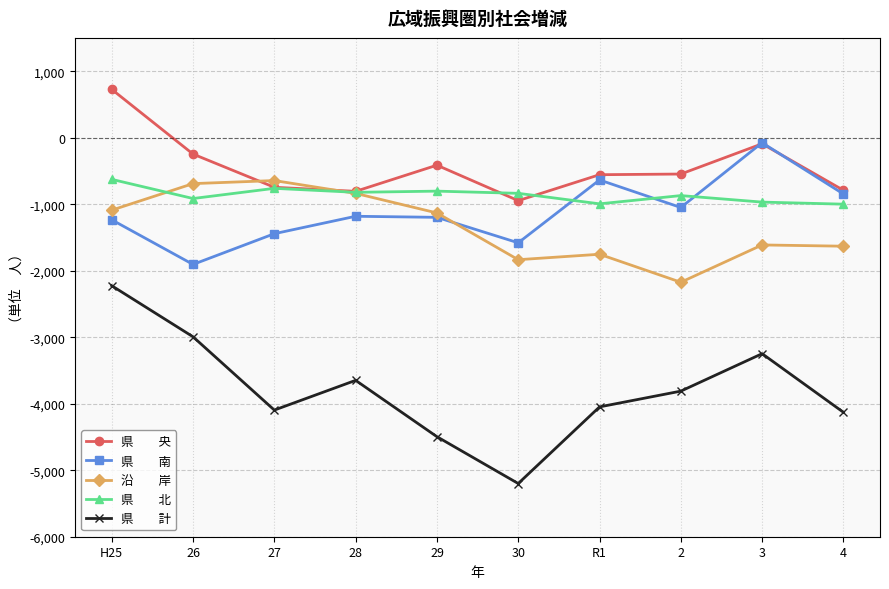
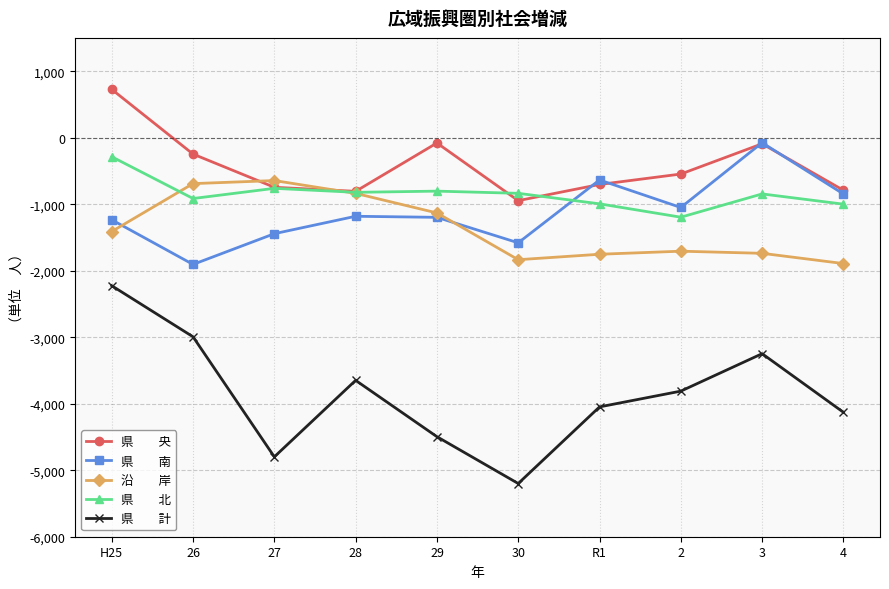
沿 岸, H25: -1,100 -> -1,400
県 北, H25: -600 -> -300
県 計, 27: -4,100 -> -4,800
県 央, 29: -400 -> -100
県 央, R1: -600 -> -700
沿 岸, 2: -2,200 -> -1,700
県 北, 2: -900 -> -1,200
沿 岸, 3: -1,600 -> -1,700
県 北, 3: -1,000 -> -800
沿 岸, 4: -1,600 -> -1,900
